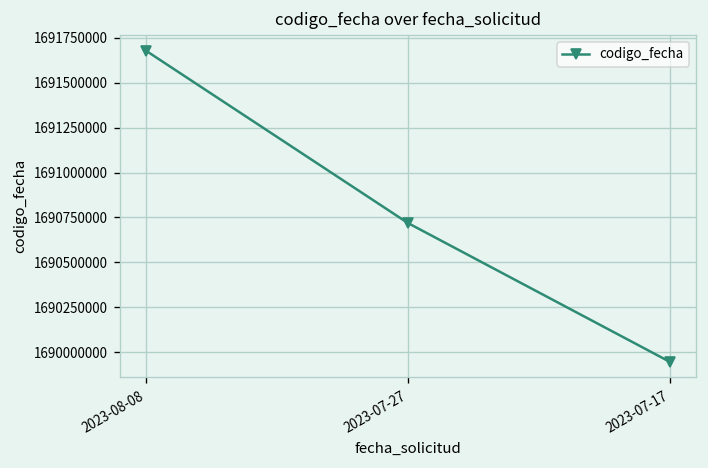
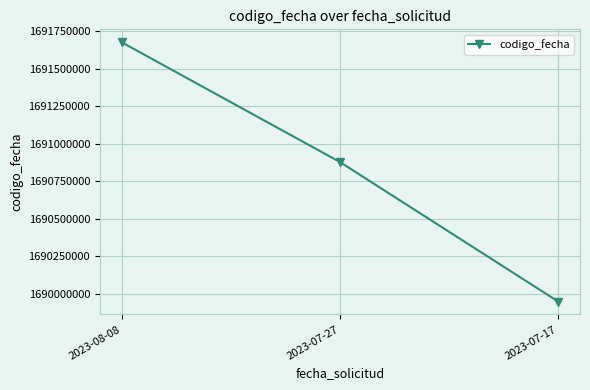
2023-07-27: 1690720000 -> 1690880000
